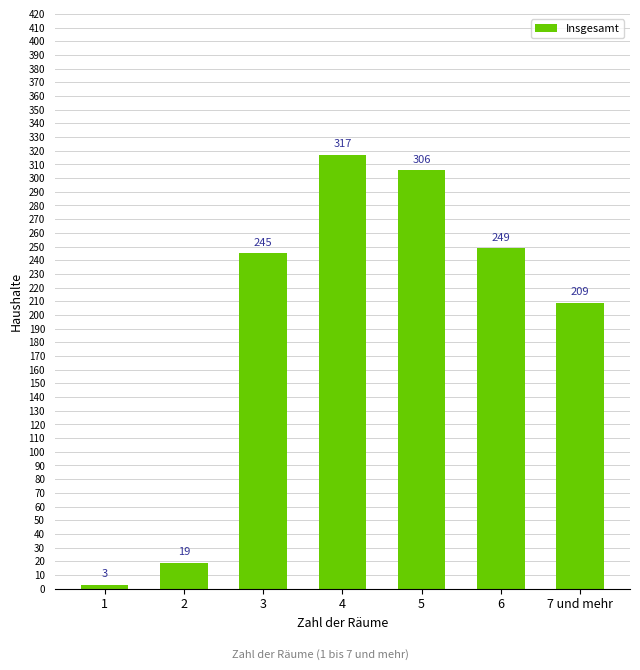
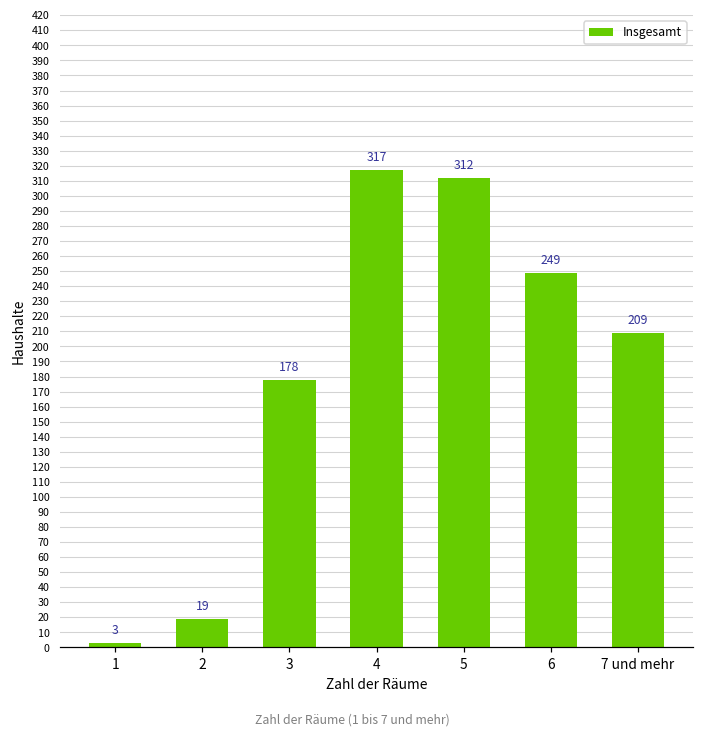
3: 245 -> 178
5: 306 -> 312
